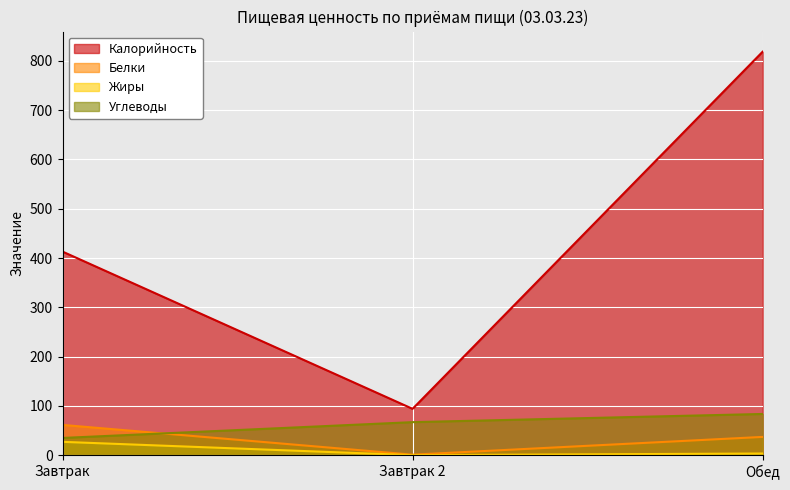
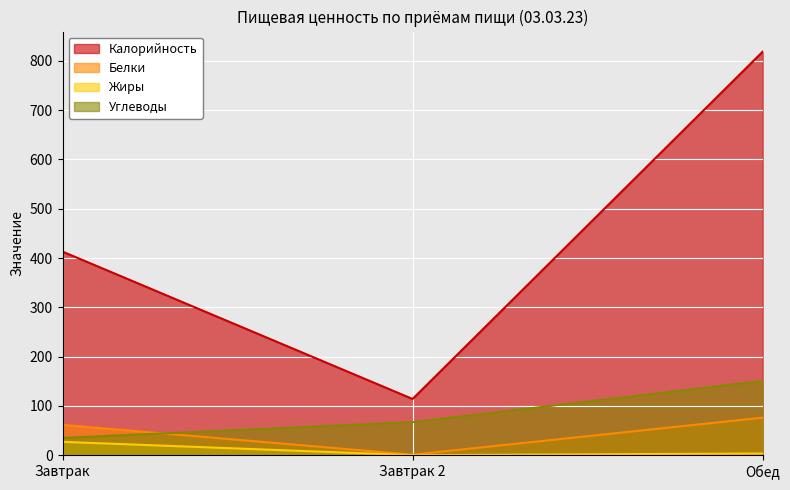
Калорийность, Завтрак 2: 90 -> 110
Белки, Обед: 40 -> 80
Углеводы, Обед: 80 -> 150
